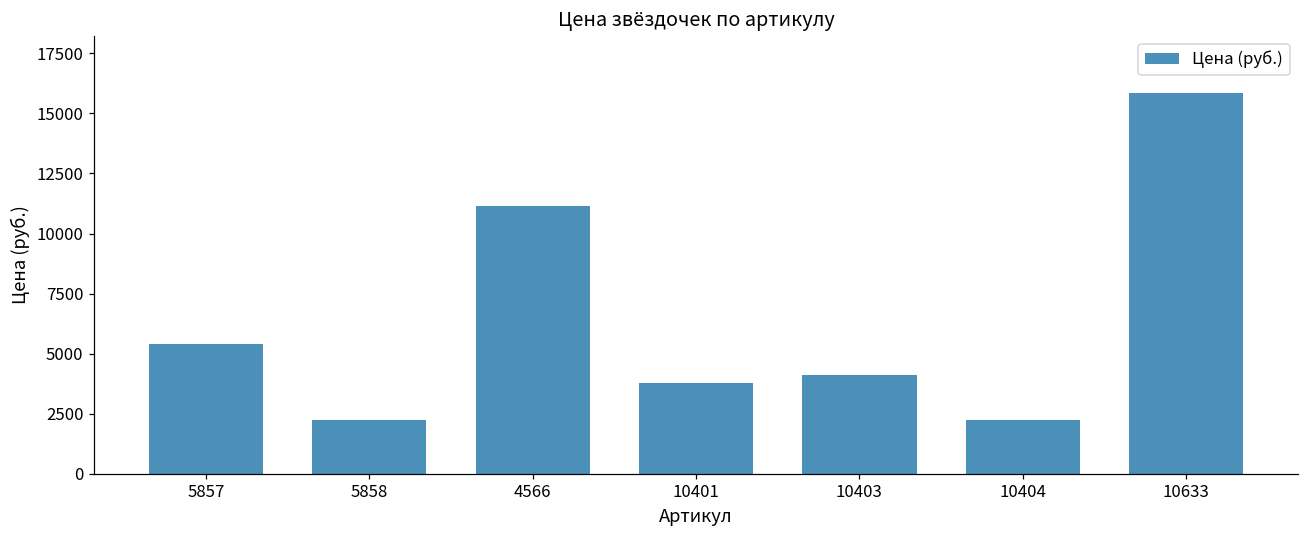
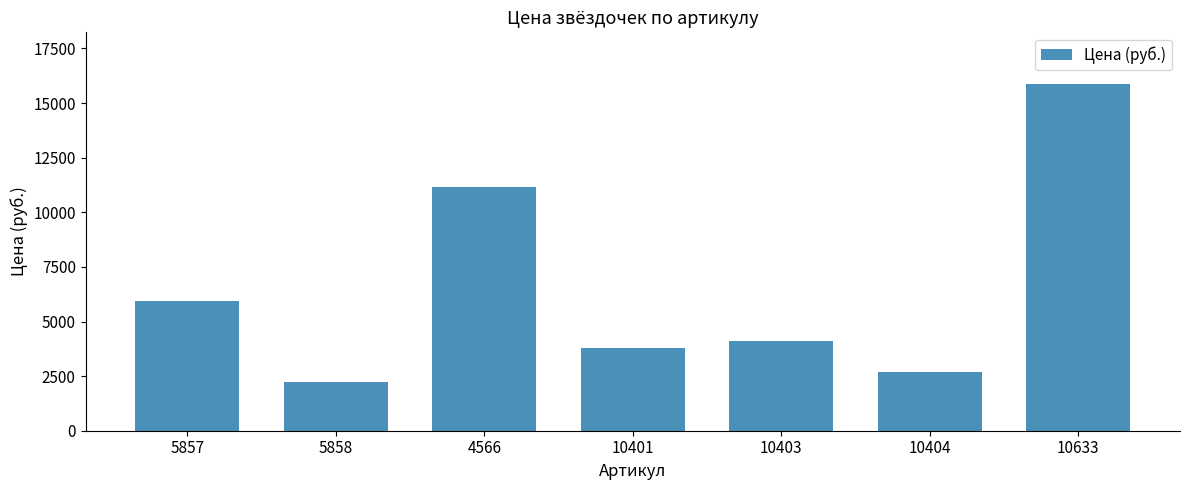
5857: 5400 -> 6000
10404: 2200 -> 2700
